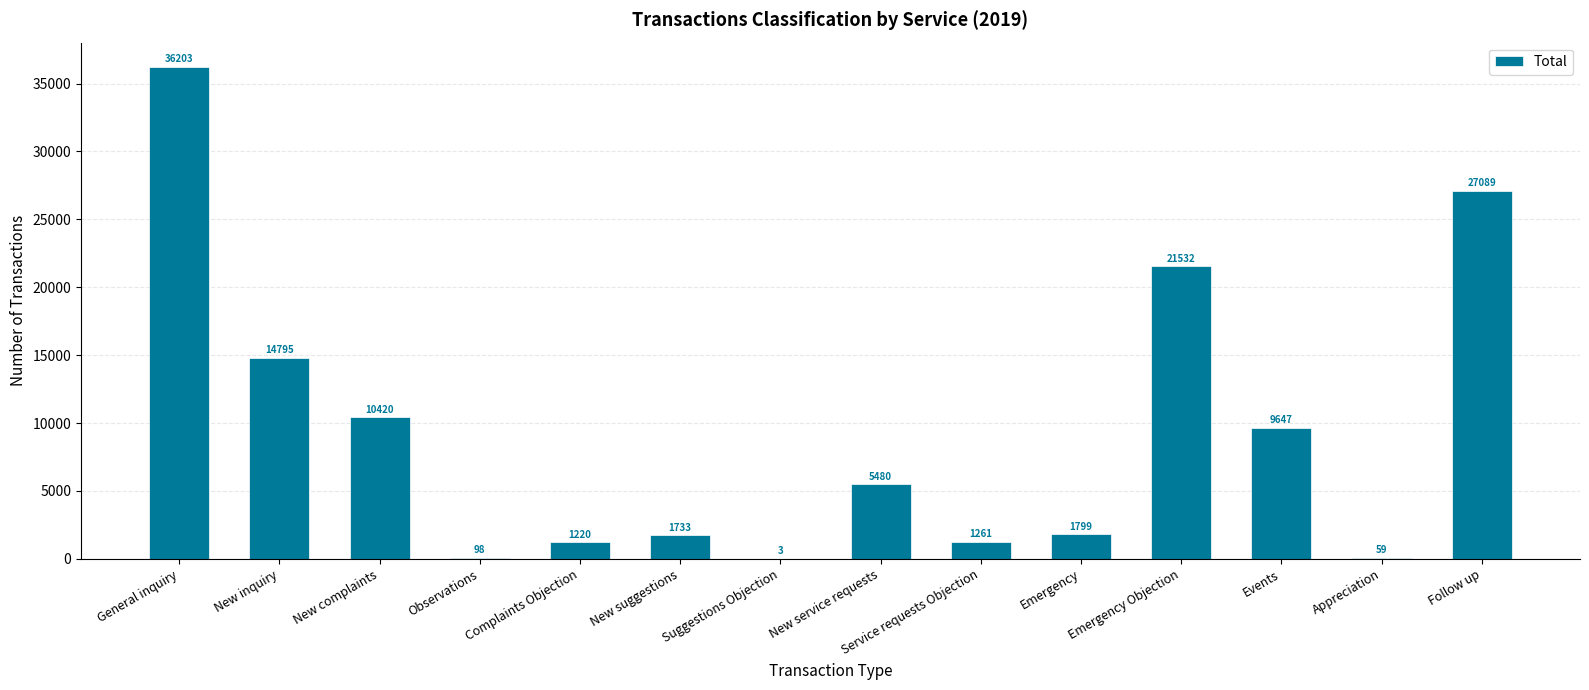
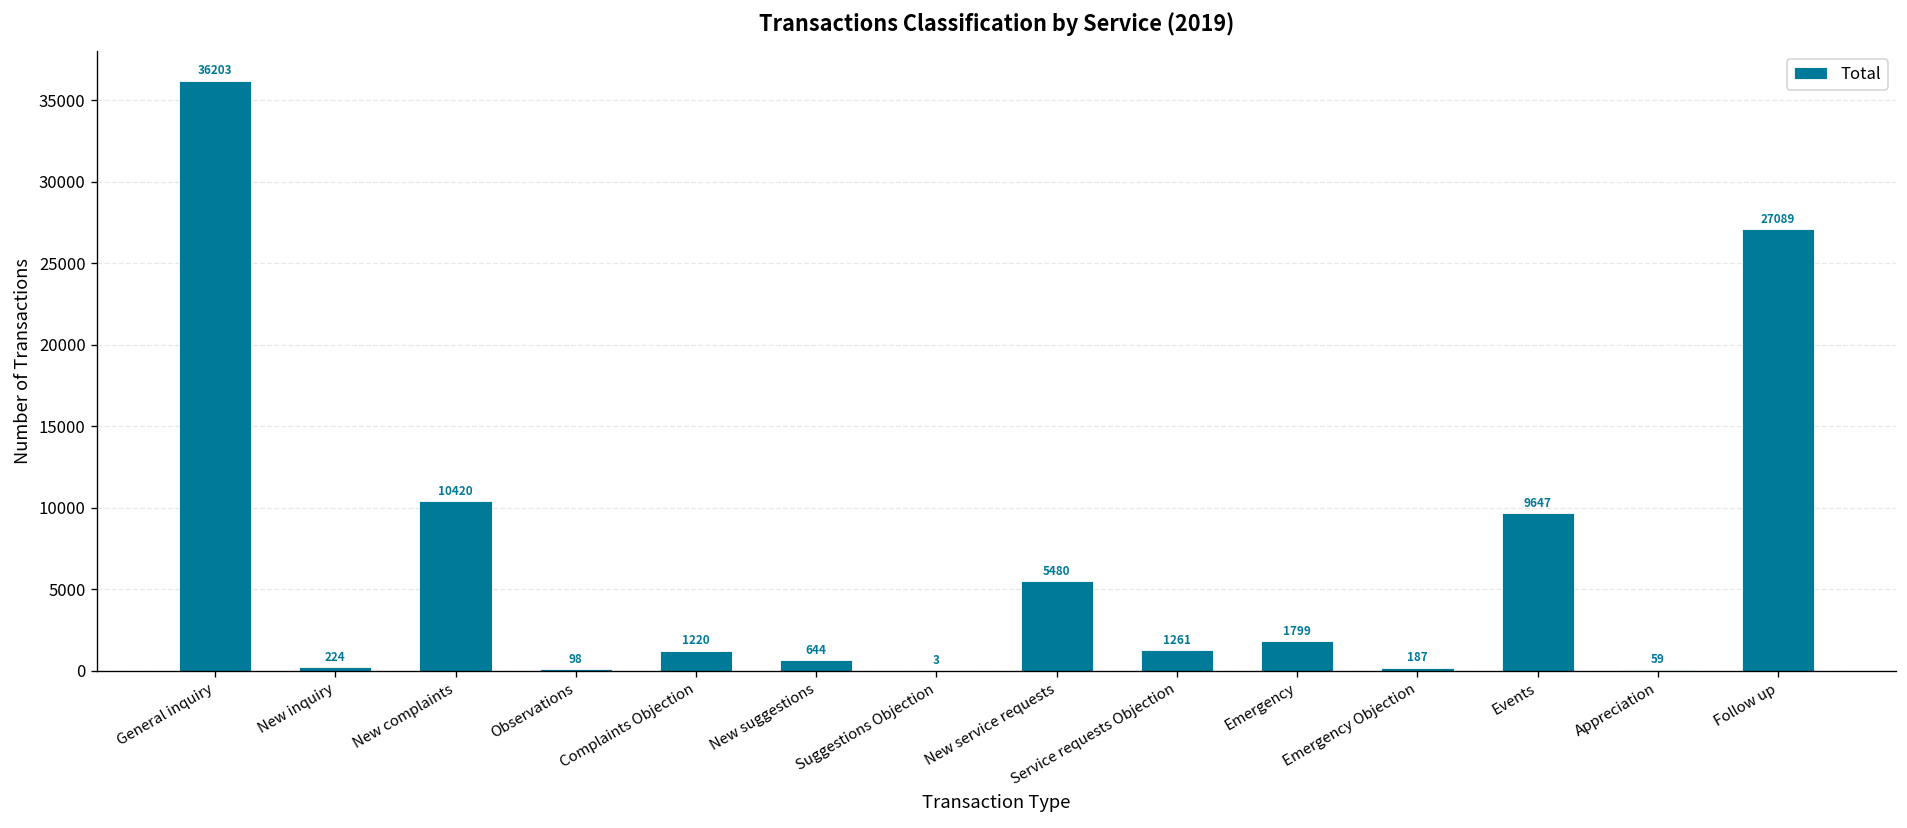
New inquiry: 14795 -> 224
New suggestions: 1733 -> 644
Emergency Objection: 21532 -> 187
